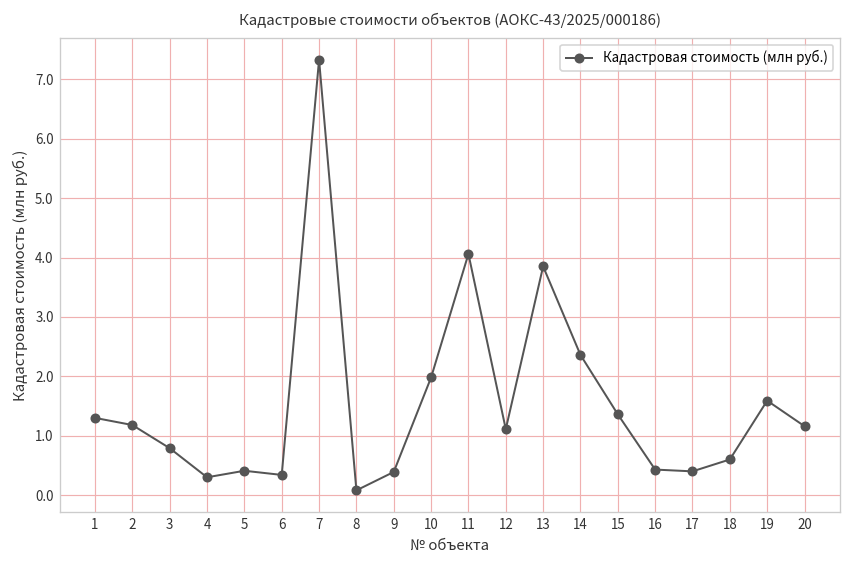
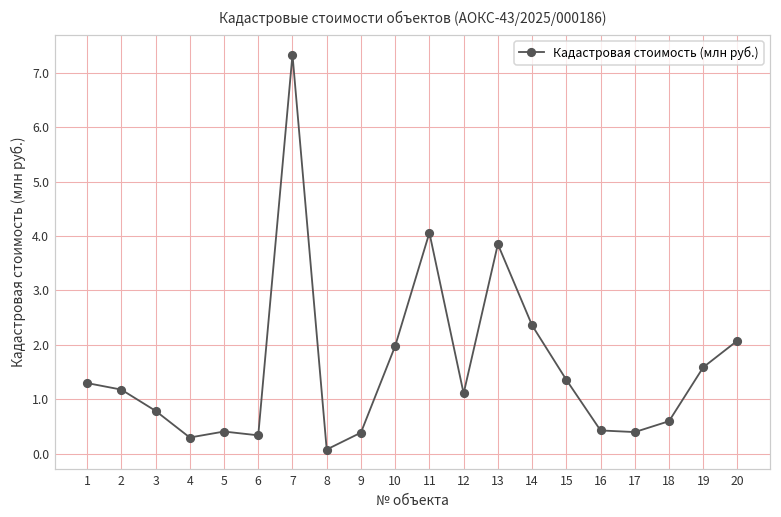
20: 1.2 -> 2.1
